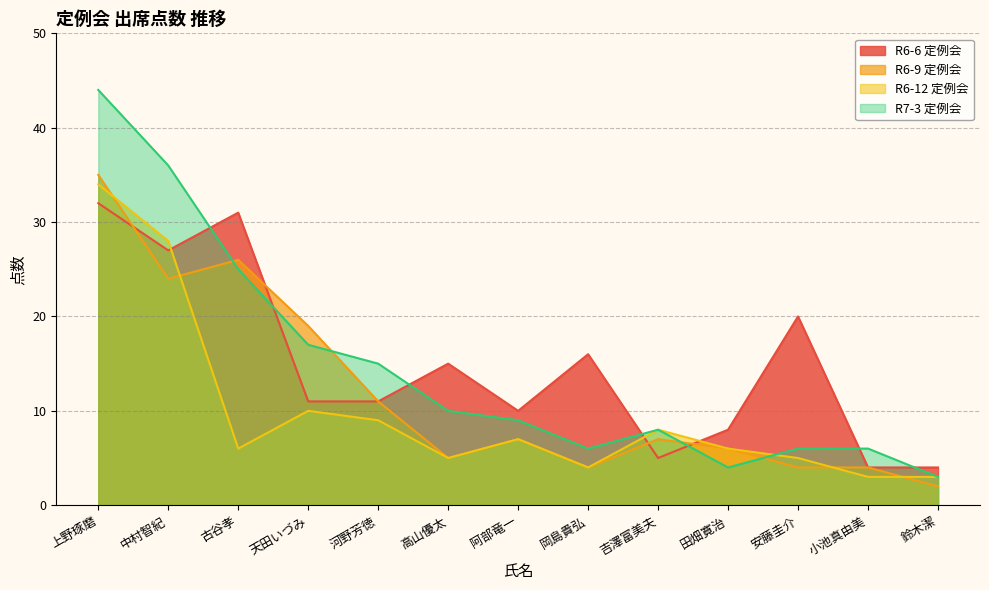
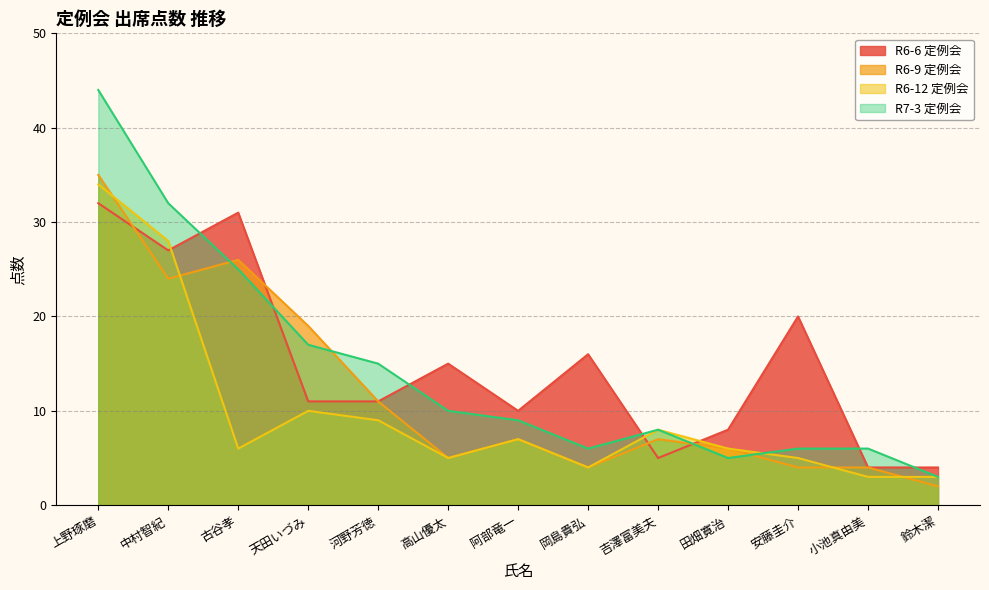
R7-3 定例会, 中村智紀: 36 -> 32
R7-3 定例会, 田畑寛治: 4 -> 5
